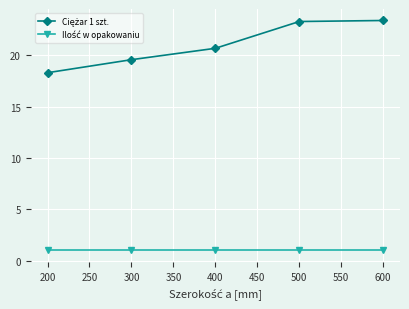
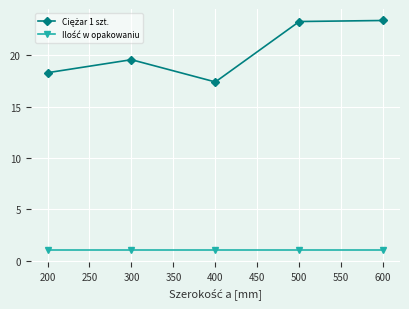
Ciężar 1 szt., 400: 20.7 -> 17.4
